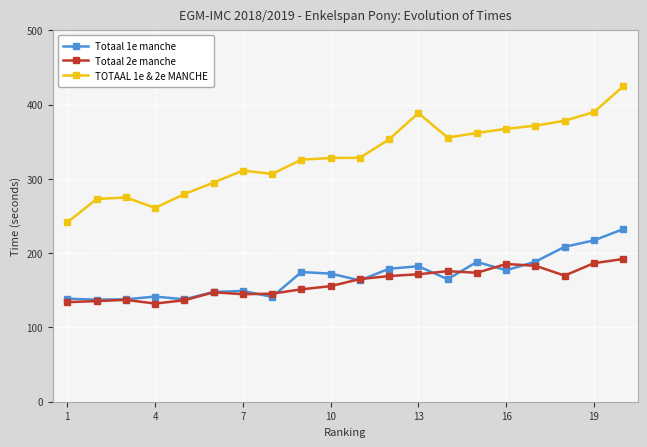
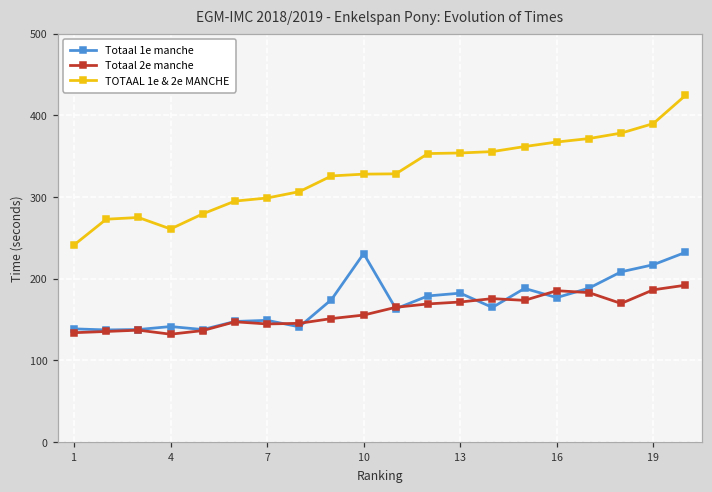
TOTAAL 1e & 2e MANCHE, 7: 310 -> 300
Totaal 1e manche, 10: 170 -> 230
TOTAAL 1e & 2e MANCHE, 13: 390 -> 350
